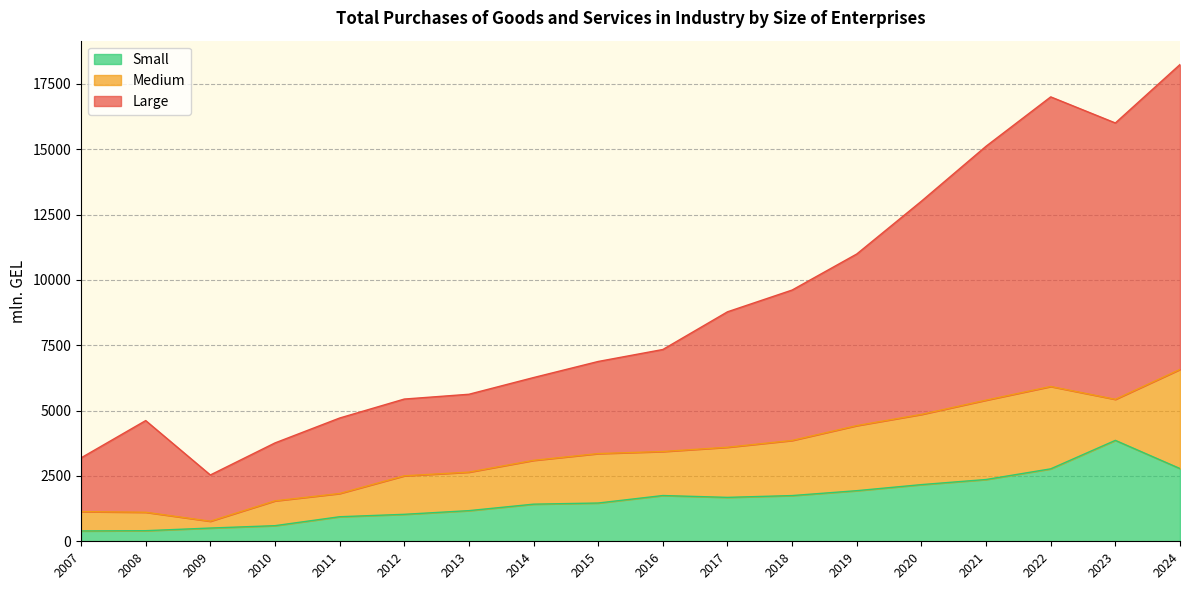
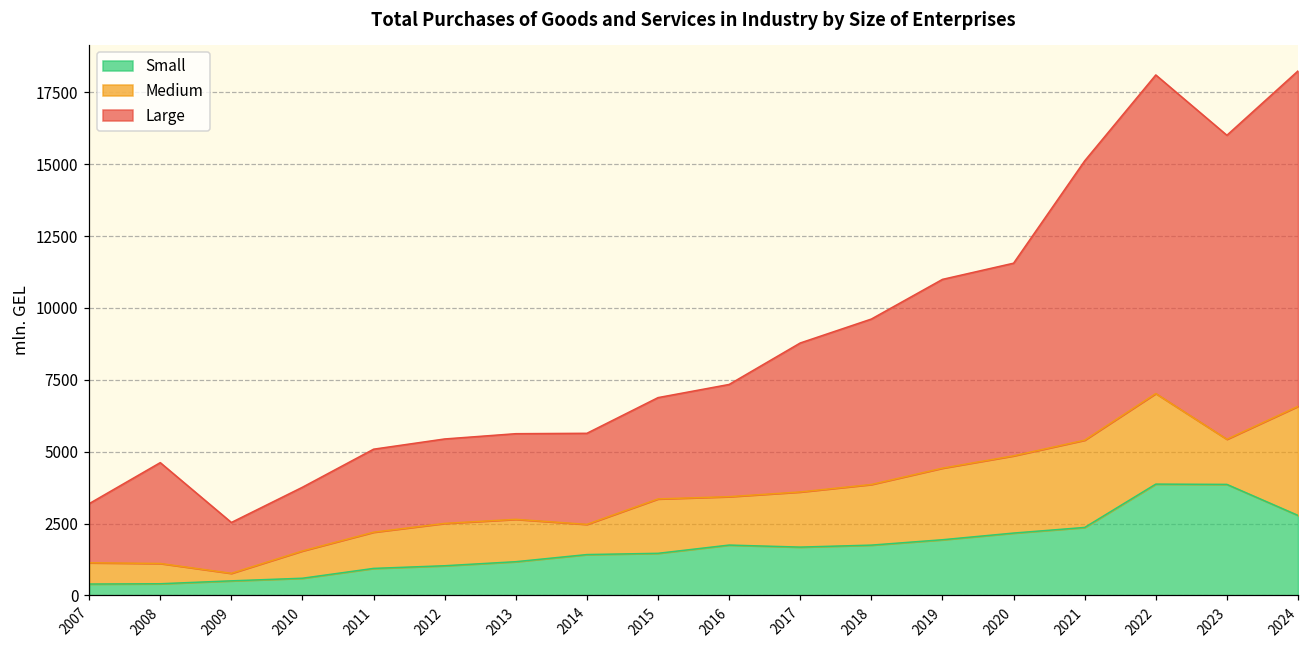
Medium, 2011: 900 -> 1300
Medium, 2014: 1700 -> 1100
Large, 2020: 8200 -> 6700
Small, 2022: 2800 -> 3900
